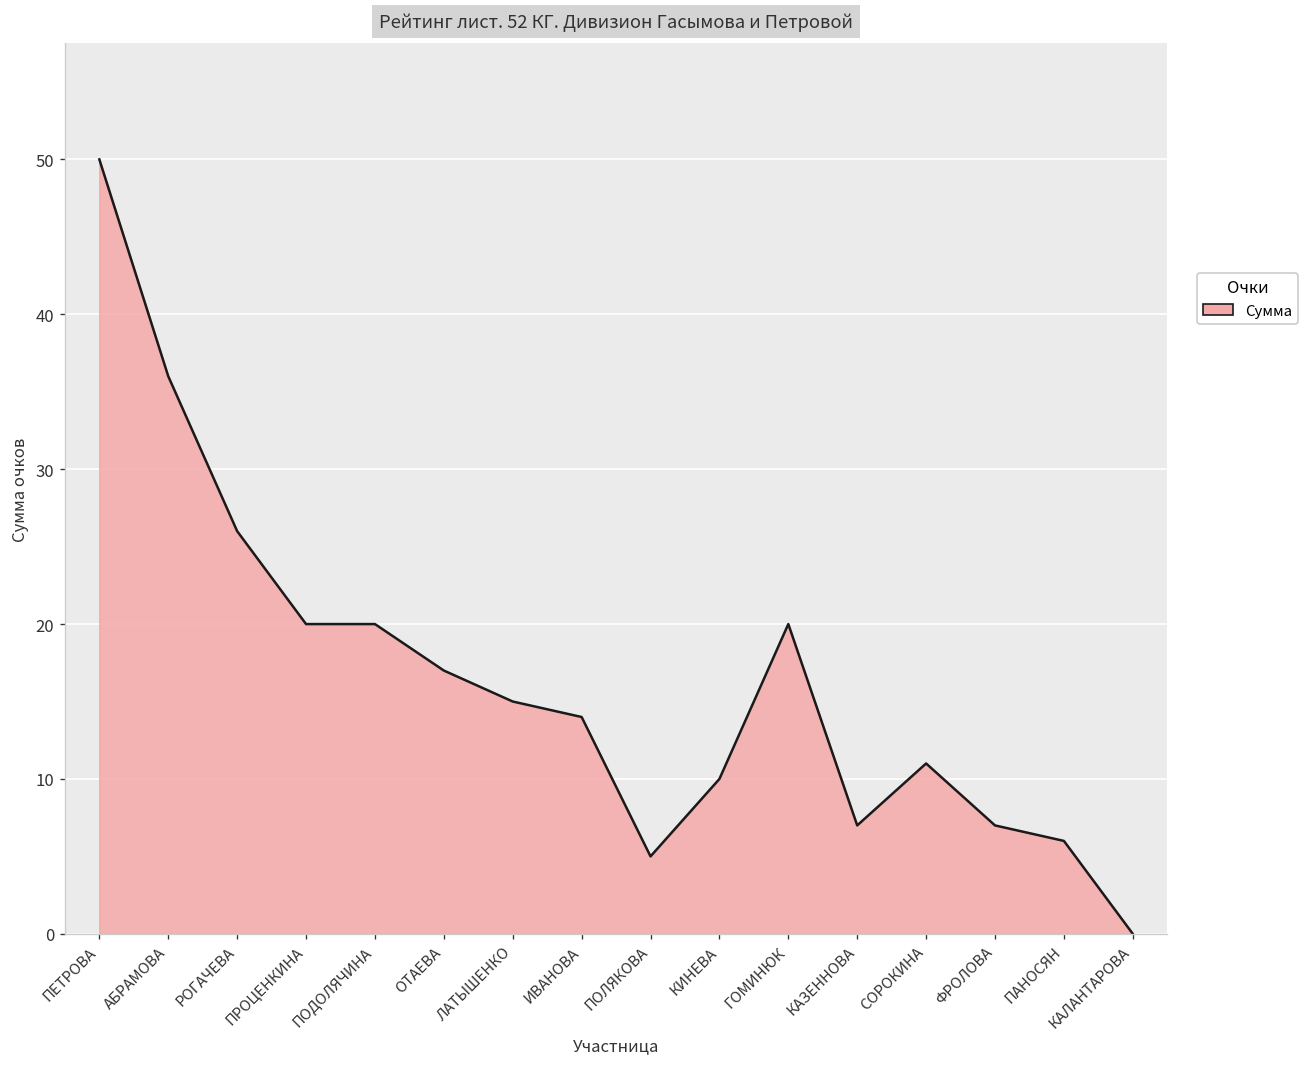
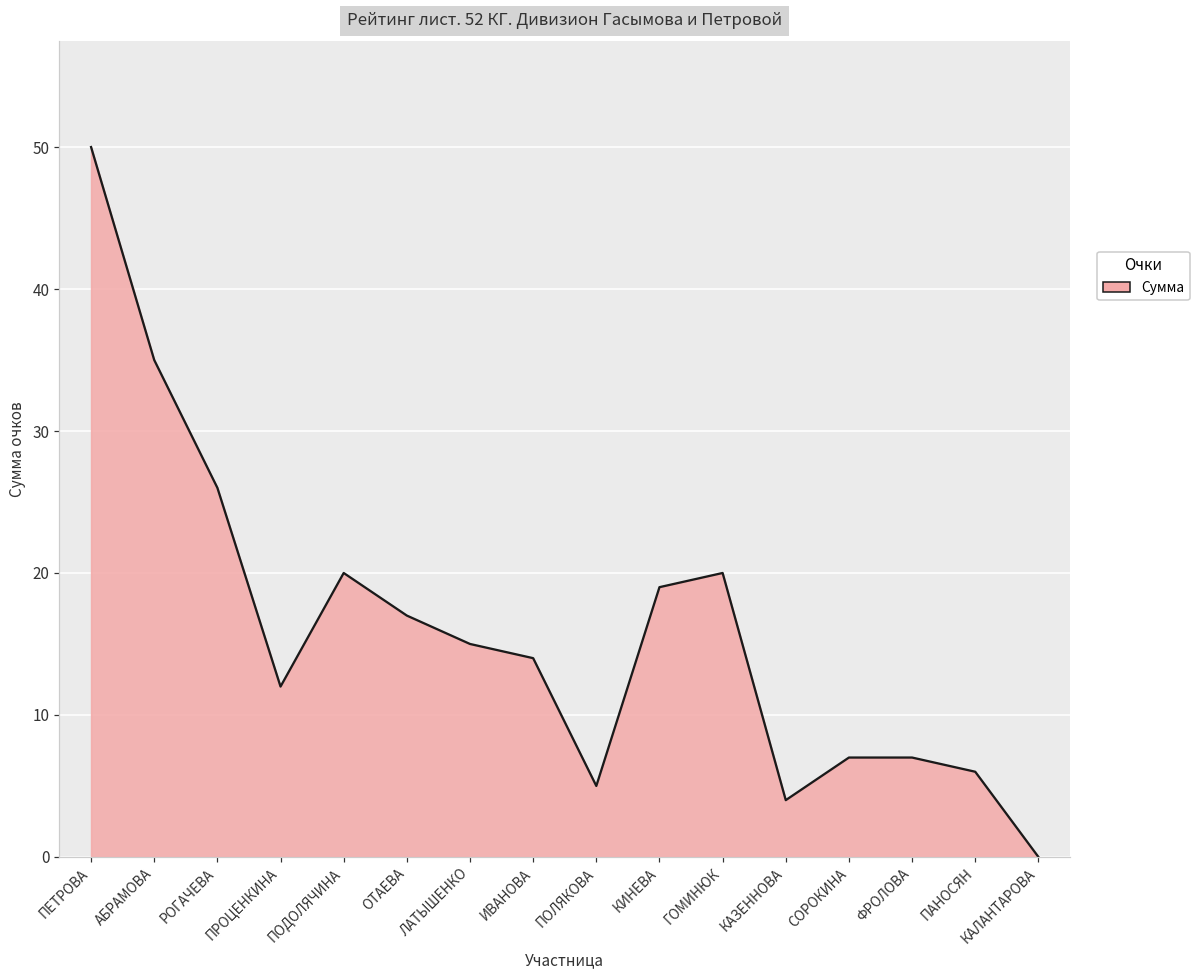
АБРАМОВА: 36 -> 35
ПРОЦЕНКИНА: 20 -> 12
КИНЕВА: 10 -> 19
КАЗЕННОВА: 7 -> 4
СОРОКИНА: 11 -> 7
